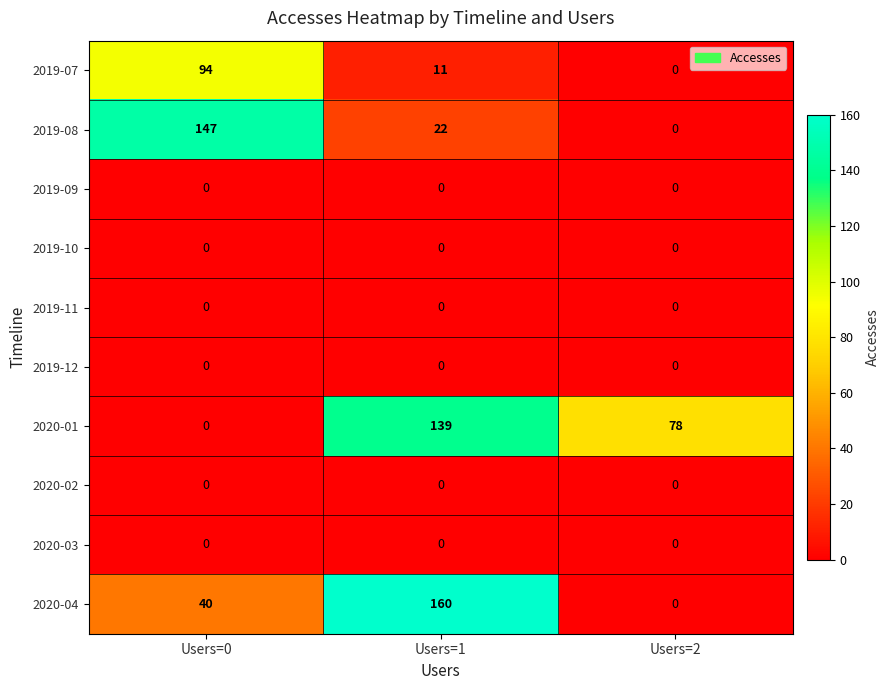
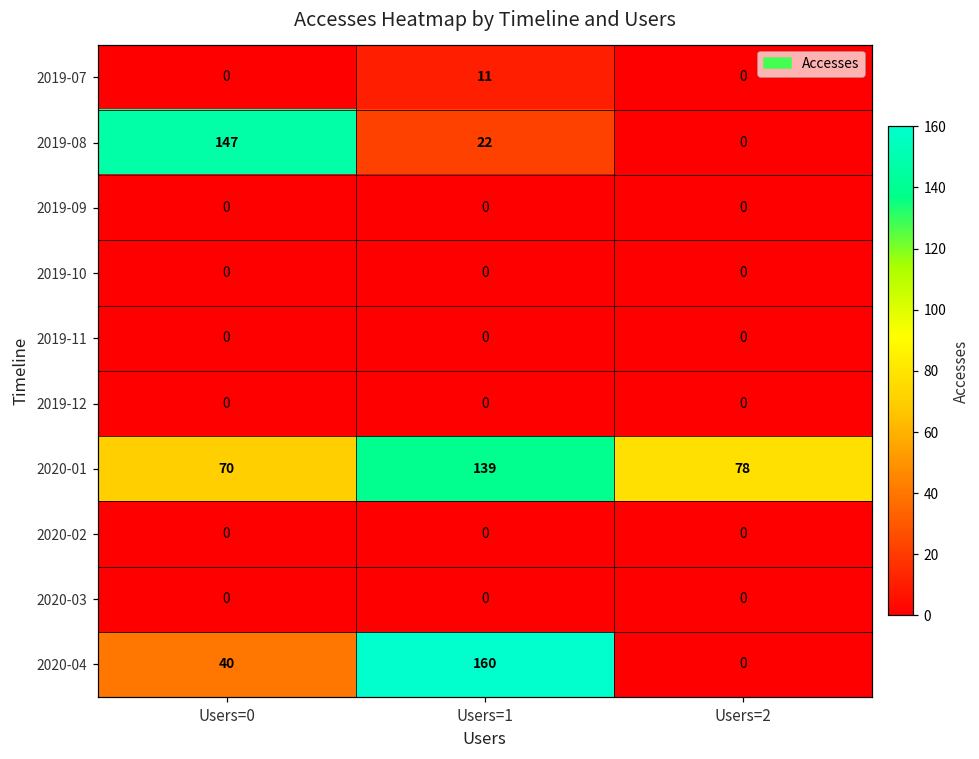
2019-07, Users=0: 94 -> 0
2020-01, Users=0: 0 -> 70
